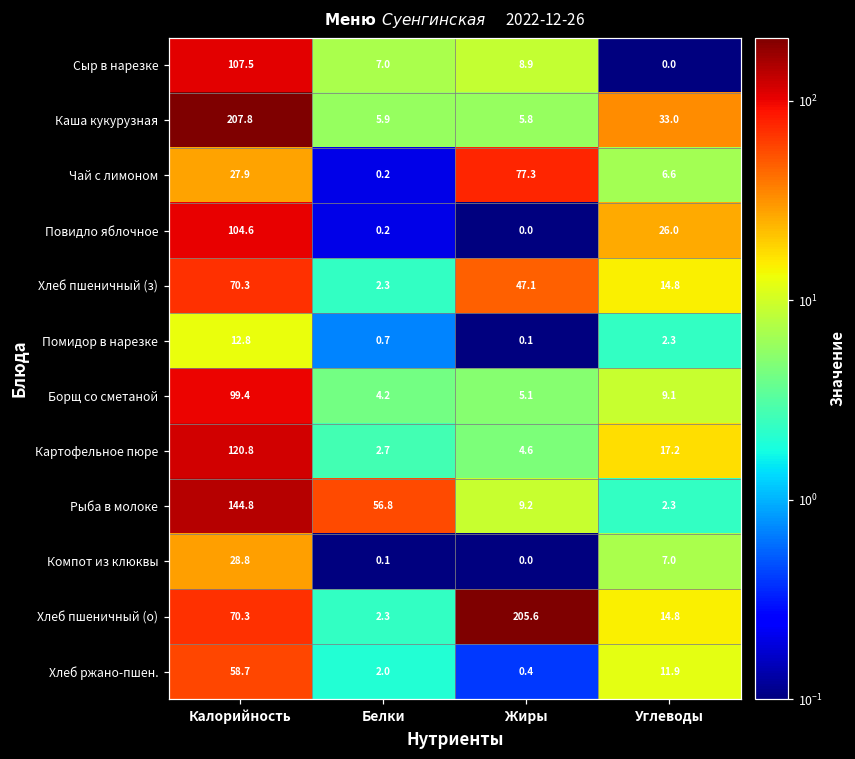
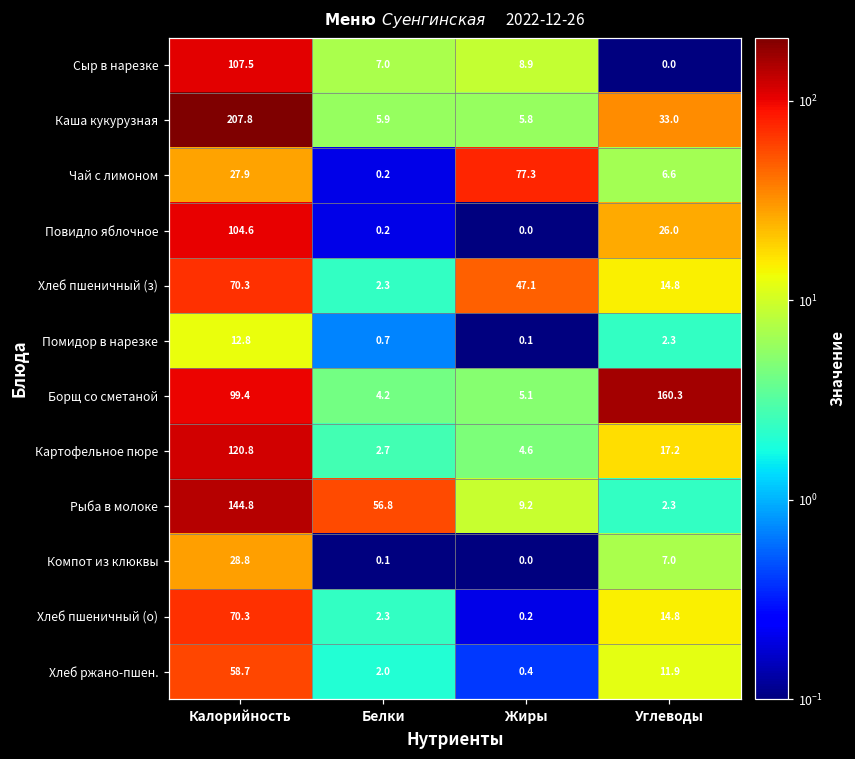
Борщ со сметаной, Углеводы: 9.1 -> 160.3
Хлеб пшеничный (о), Жиры: 205.6 -> 0.2
